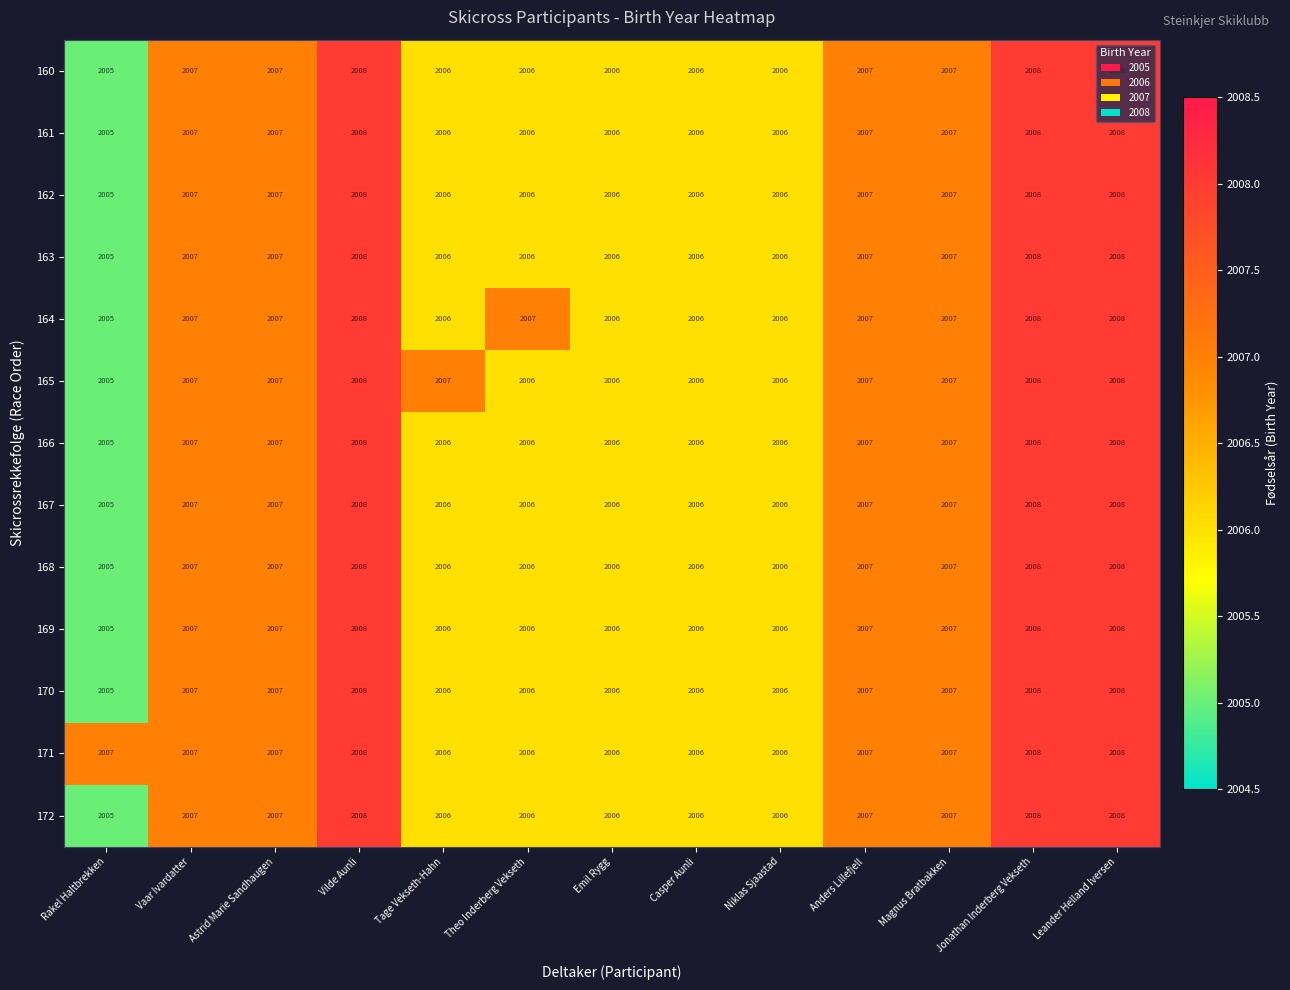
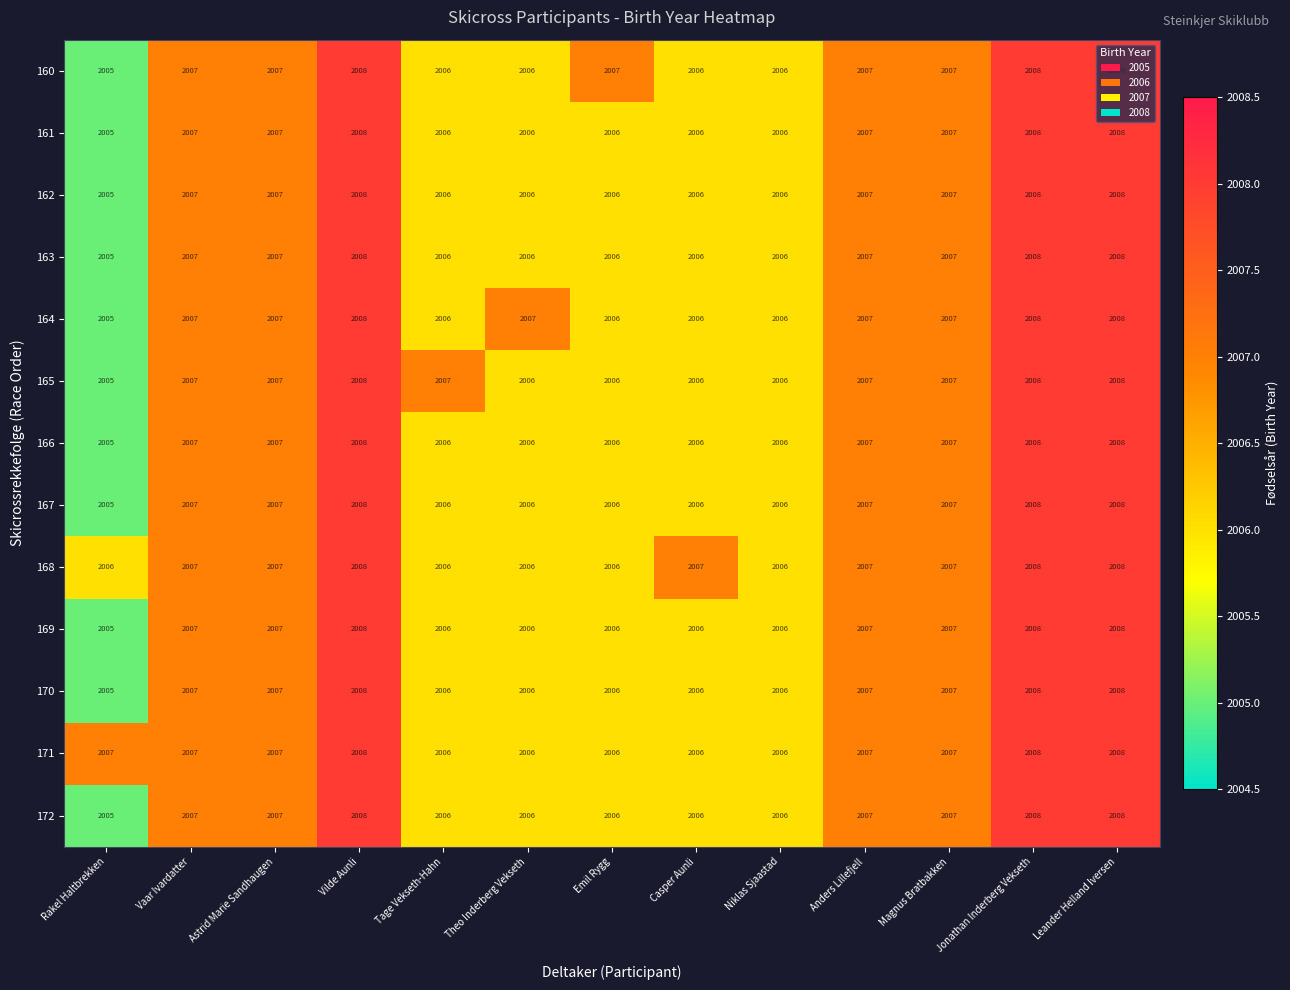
160, Emil Rygg: 2006 -> 2007
168, Rakel Haltbrekken: 2005 -> 2006
168, Casper Aunli: 2006 -> 2007
